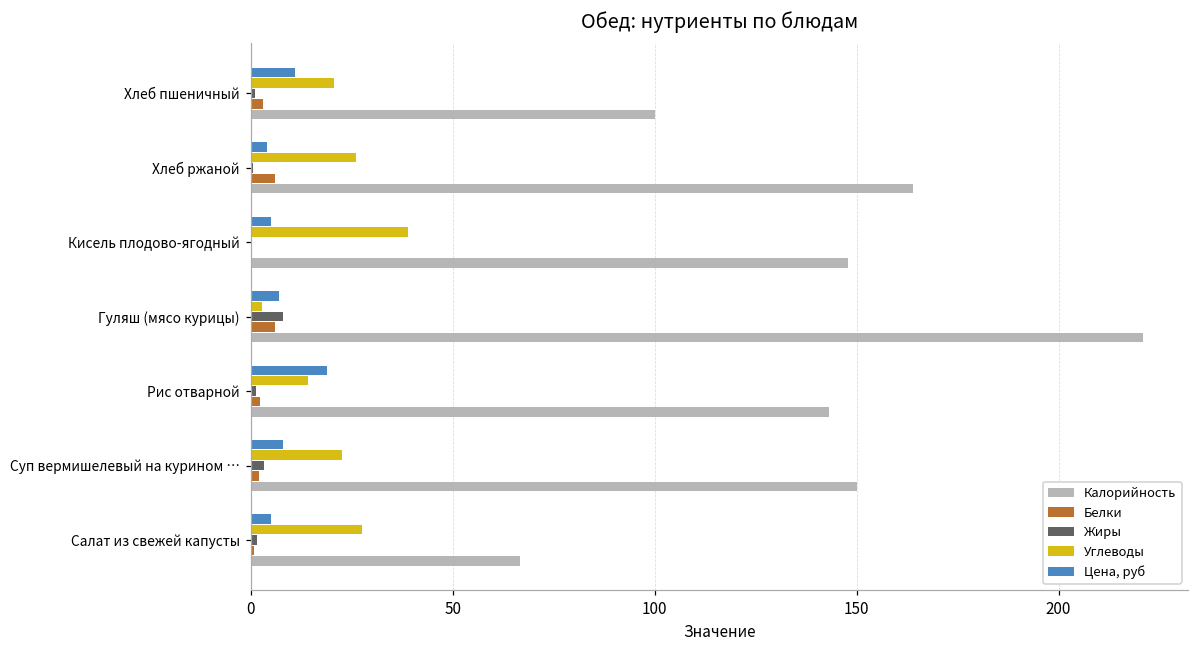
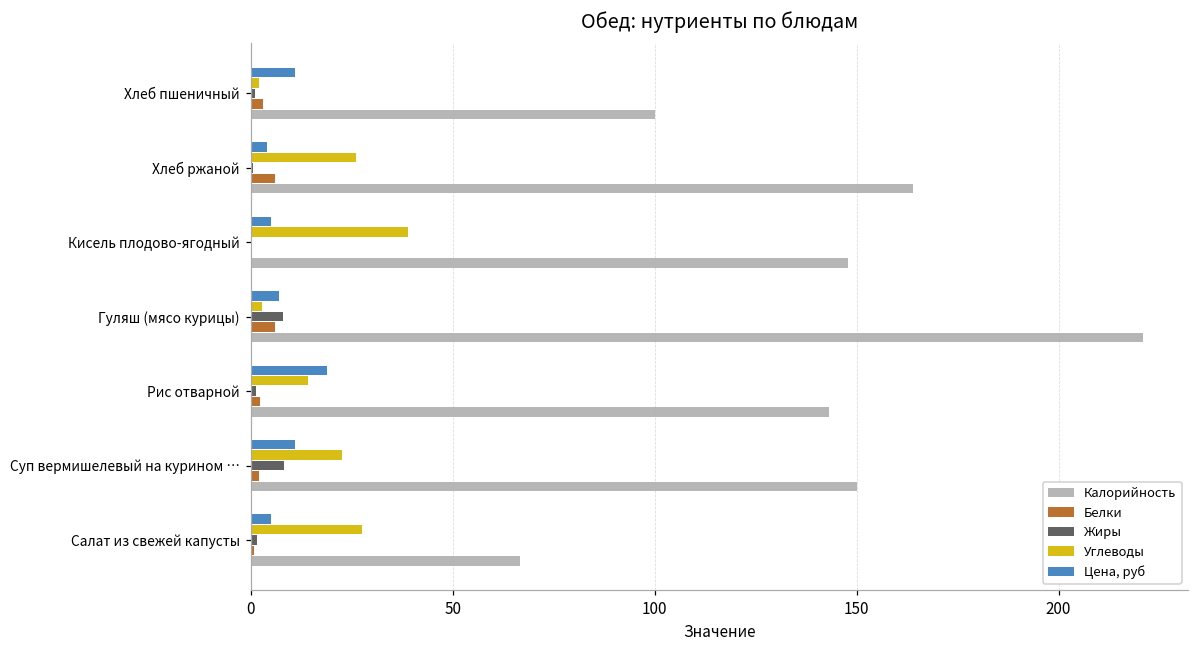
Углеводы, Хлеб пшеничный: 21 -> 2
Цена, руб, Суп вермишелевый на курином …: 8 -> 11
Жиры, Суп вермишелевый на курином …: 3 -> 8
